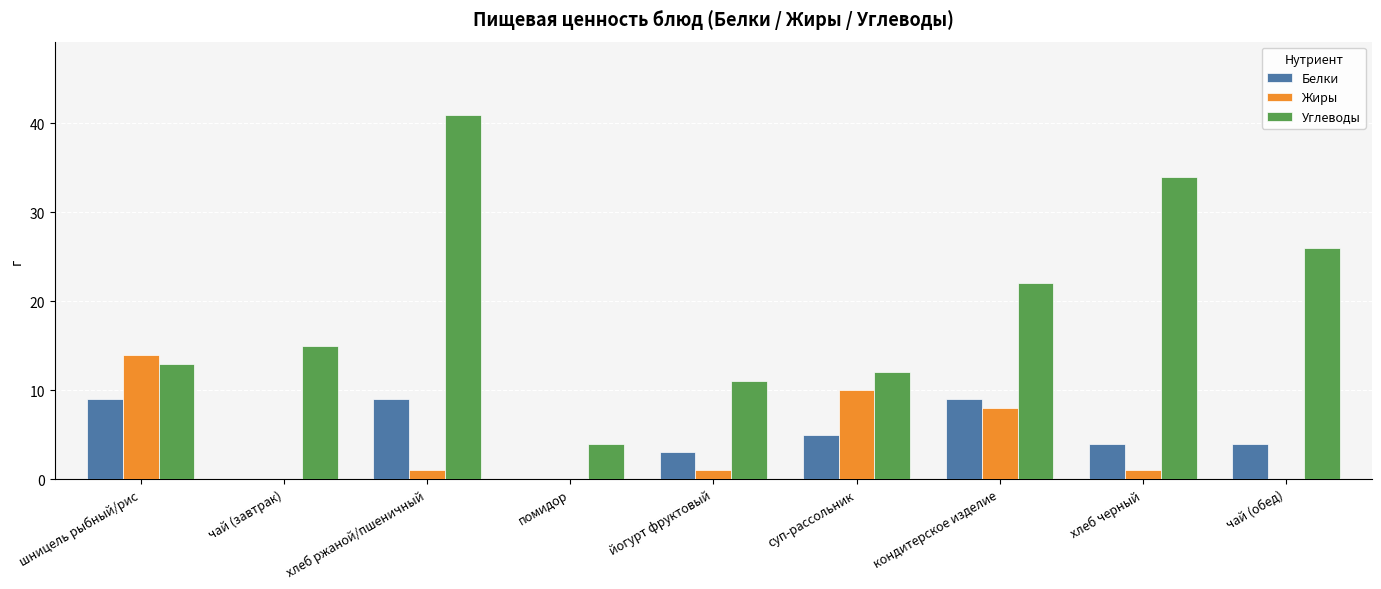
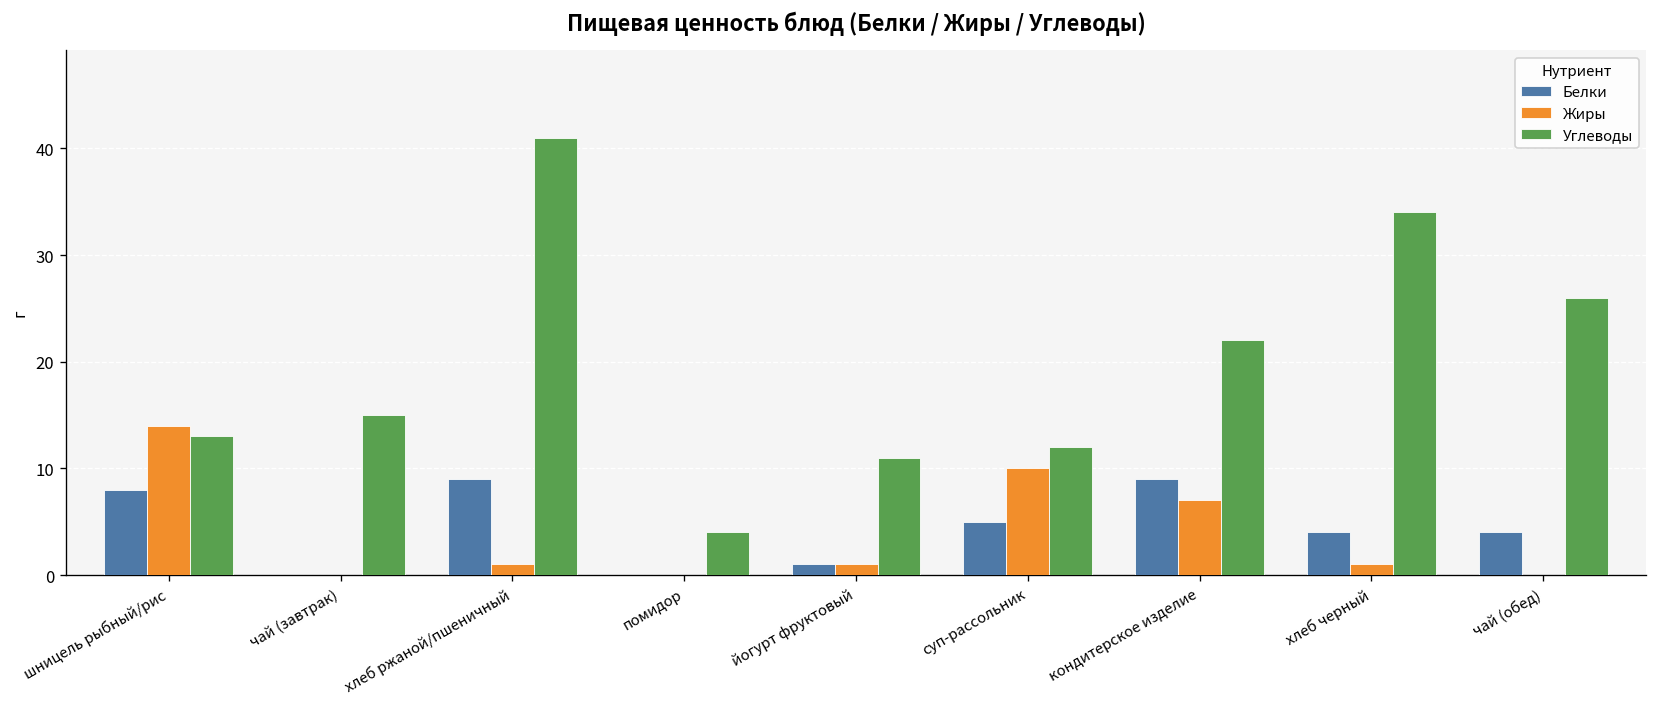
Белки, шницель рыбный/рис: 9 -> 8
Белки, йогурт фруктовый: 3 -> 1
Жиры, кондитерское изделие: 8 -> 7
